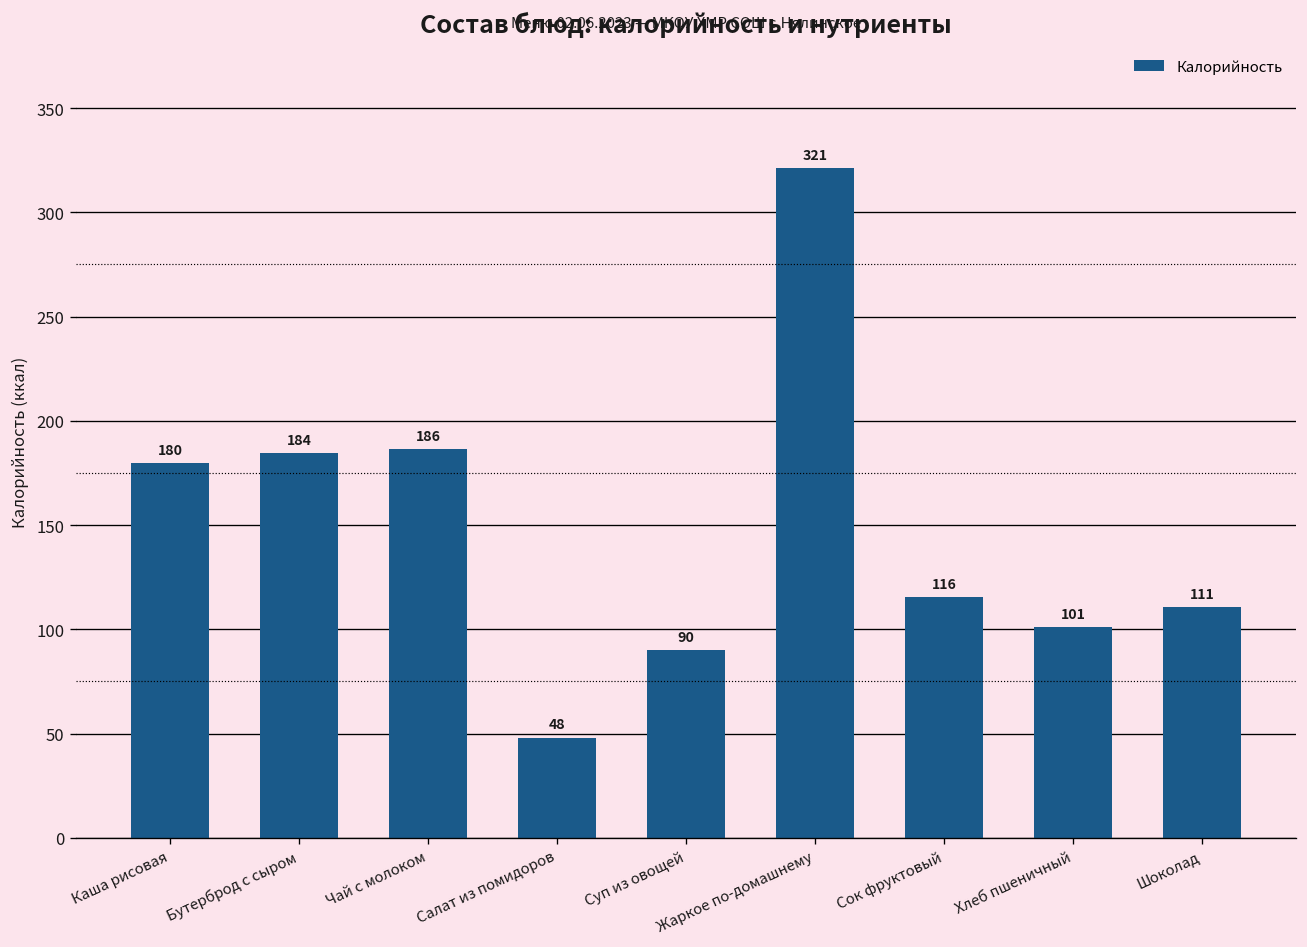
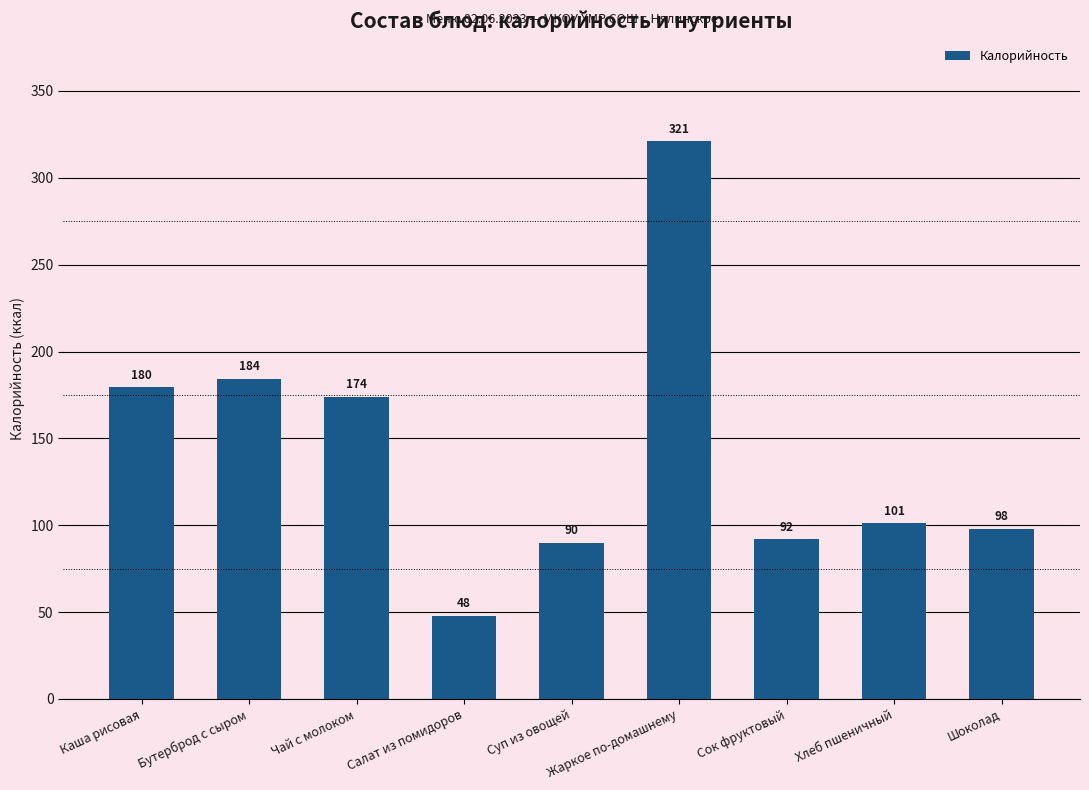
Чай с молоком: 186 -> 174
Сок фруктовый: 116 -> 92
Шоколад: 111 -> 98
